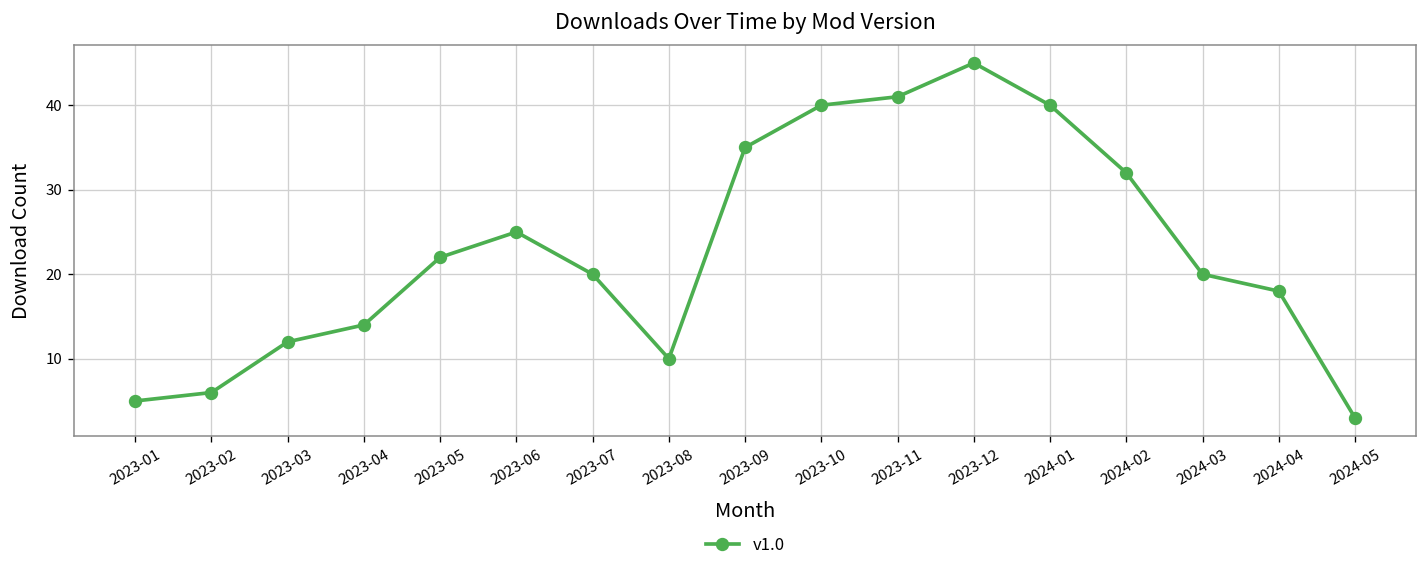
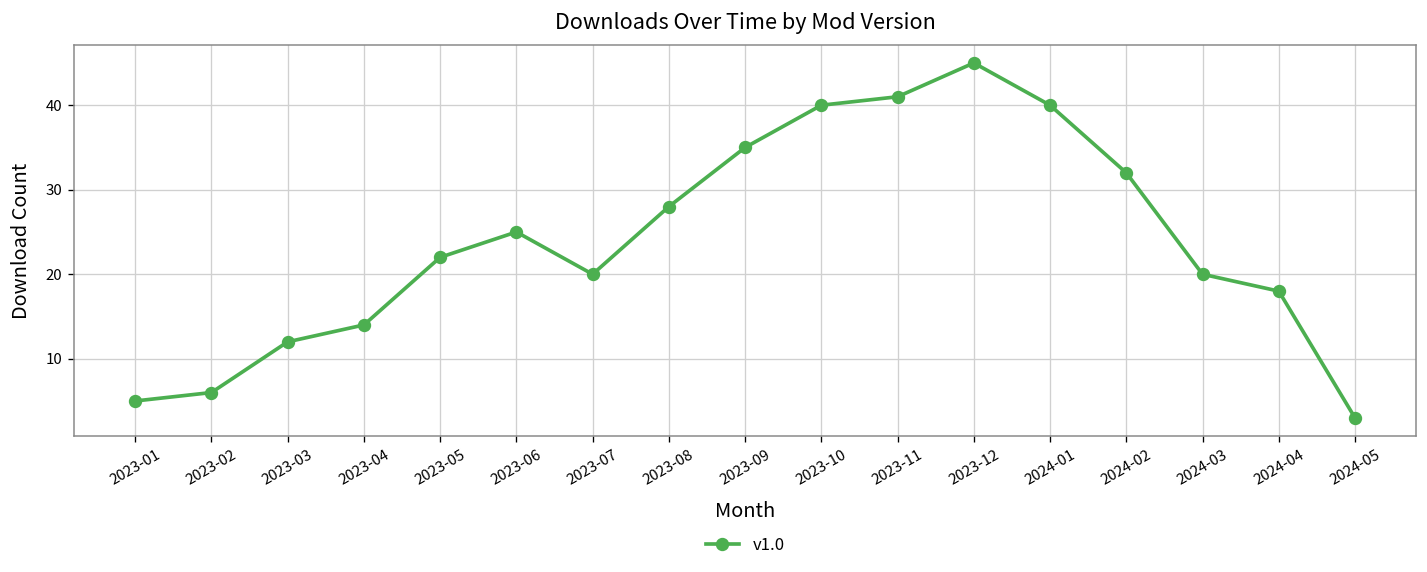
2023-08: 10 -> 28
